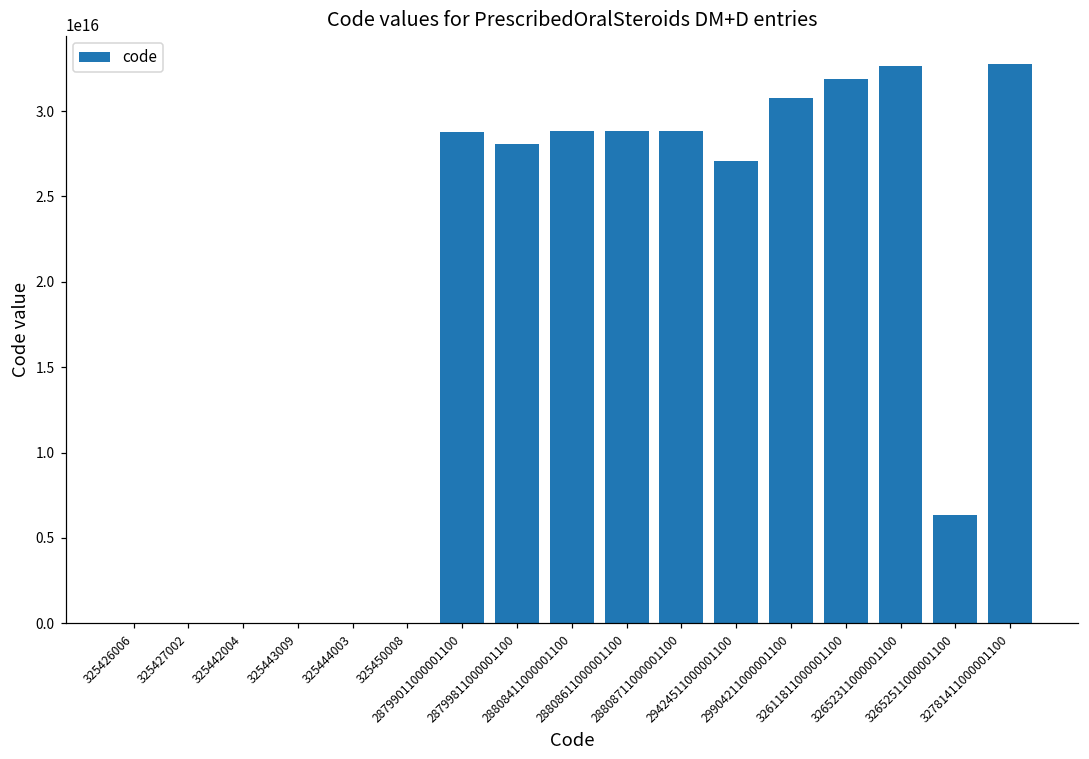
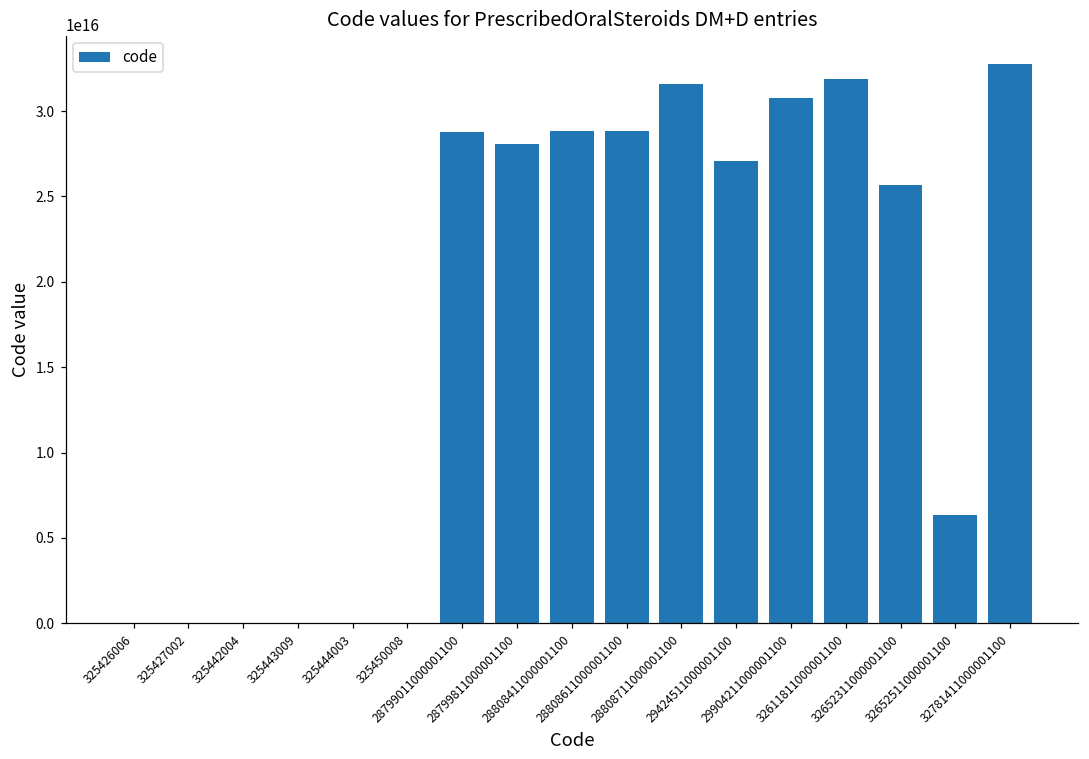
28808711000001100: 28800000000000000 -> 31600000000000000
32652311000001100: 32700000000000000 -> 25600000000000000
